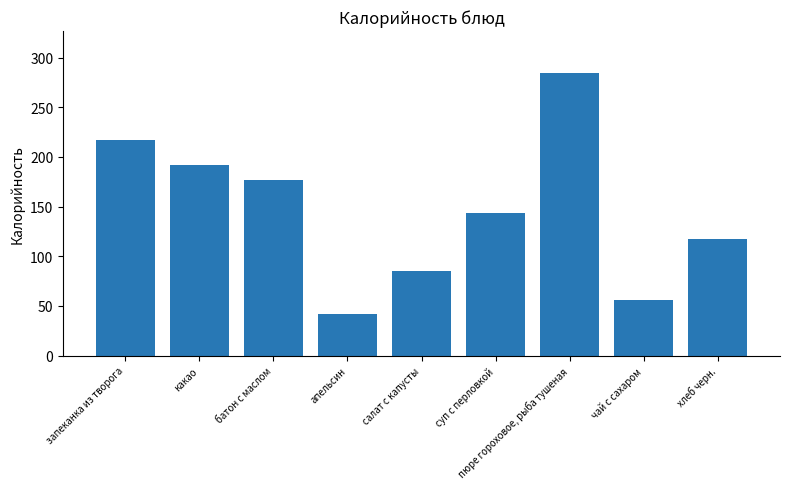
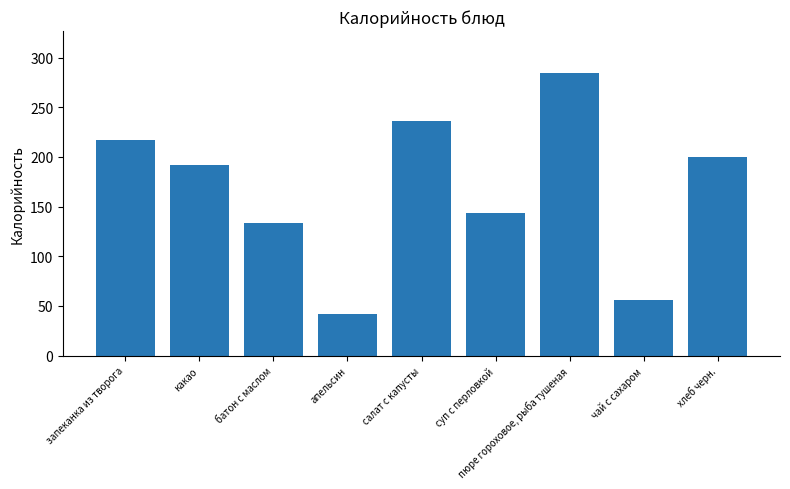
батон с маслом: 180 -> 130
салат с капусты: 90 -> 240
хлеб черн.: 120 -> 200
